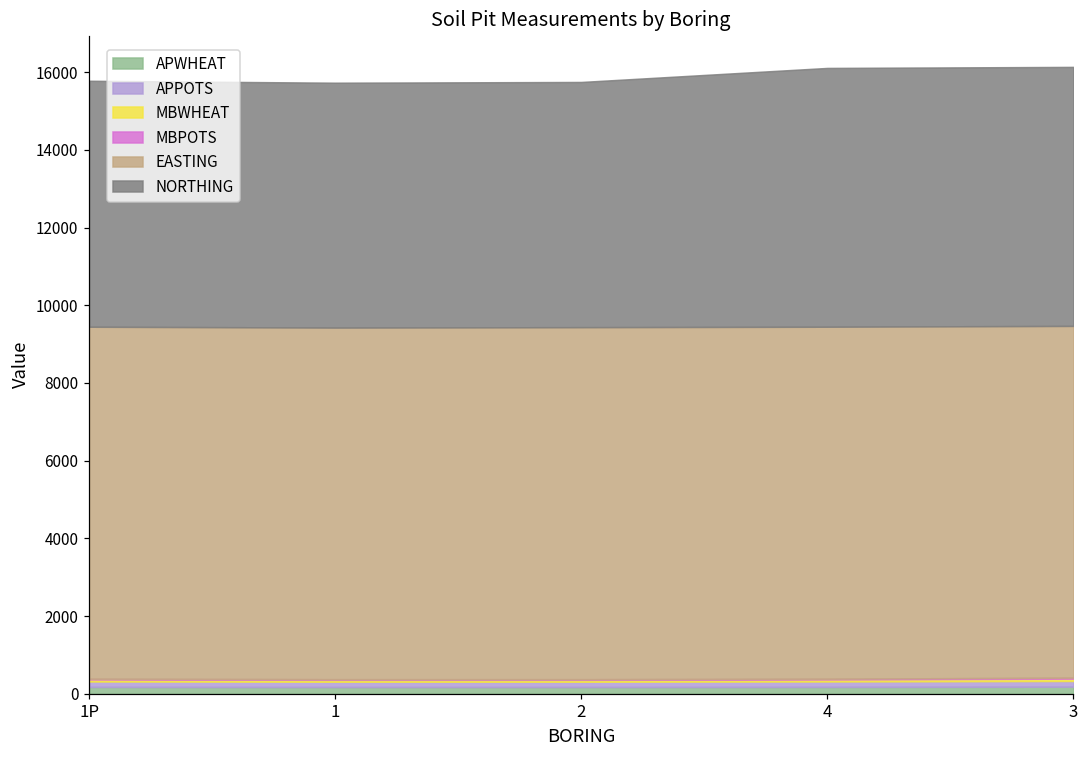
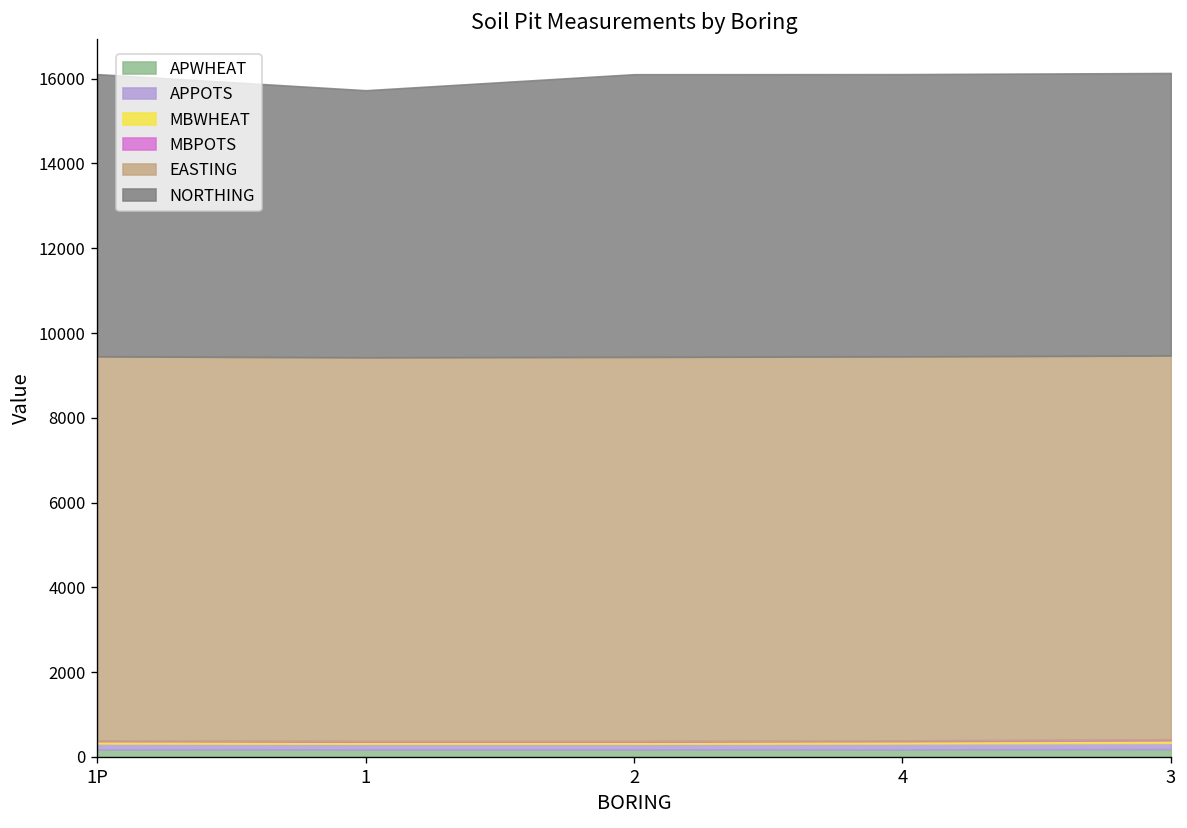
NORTHING, 1P: 6300 -> 6700
NORTHING, 2: 6300 -> 6700
